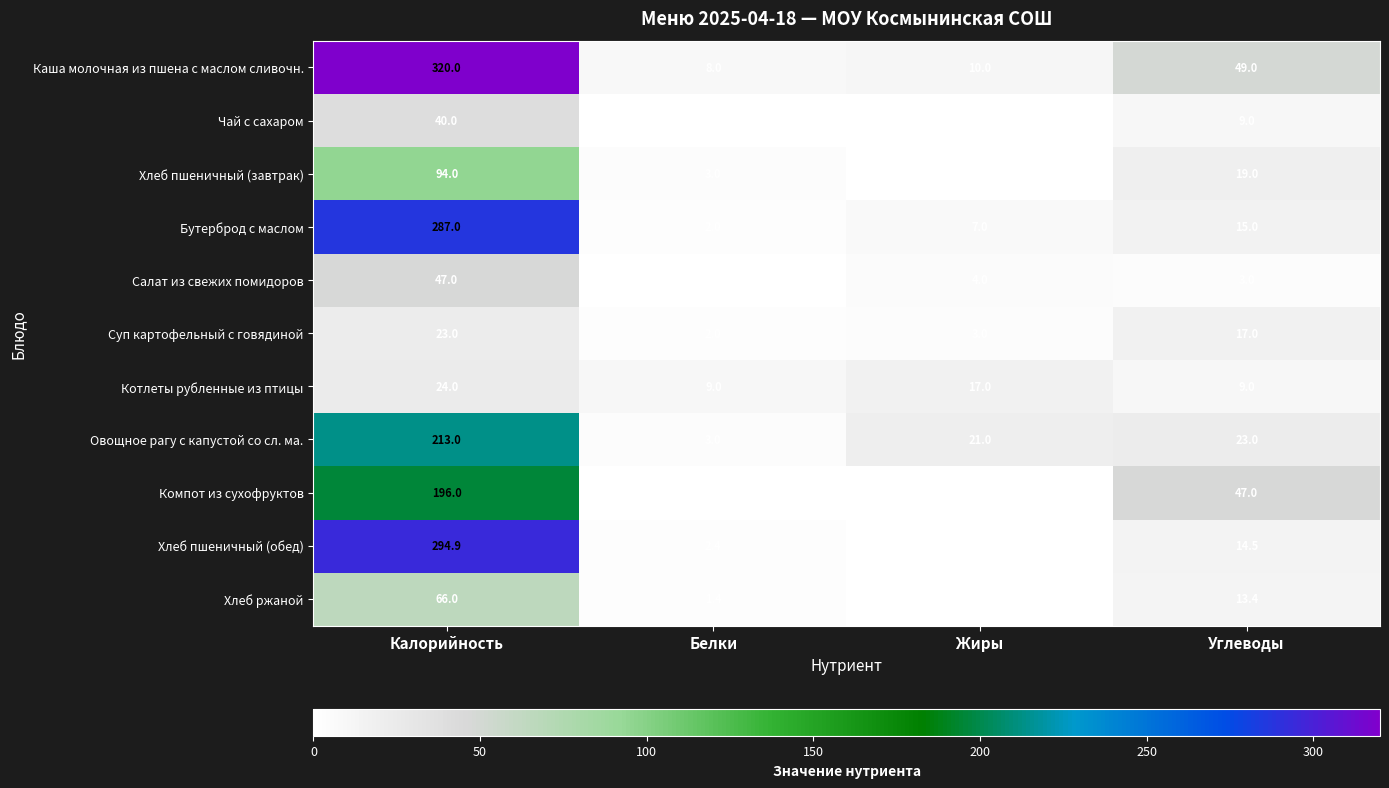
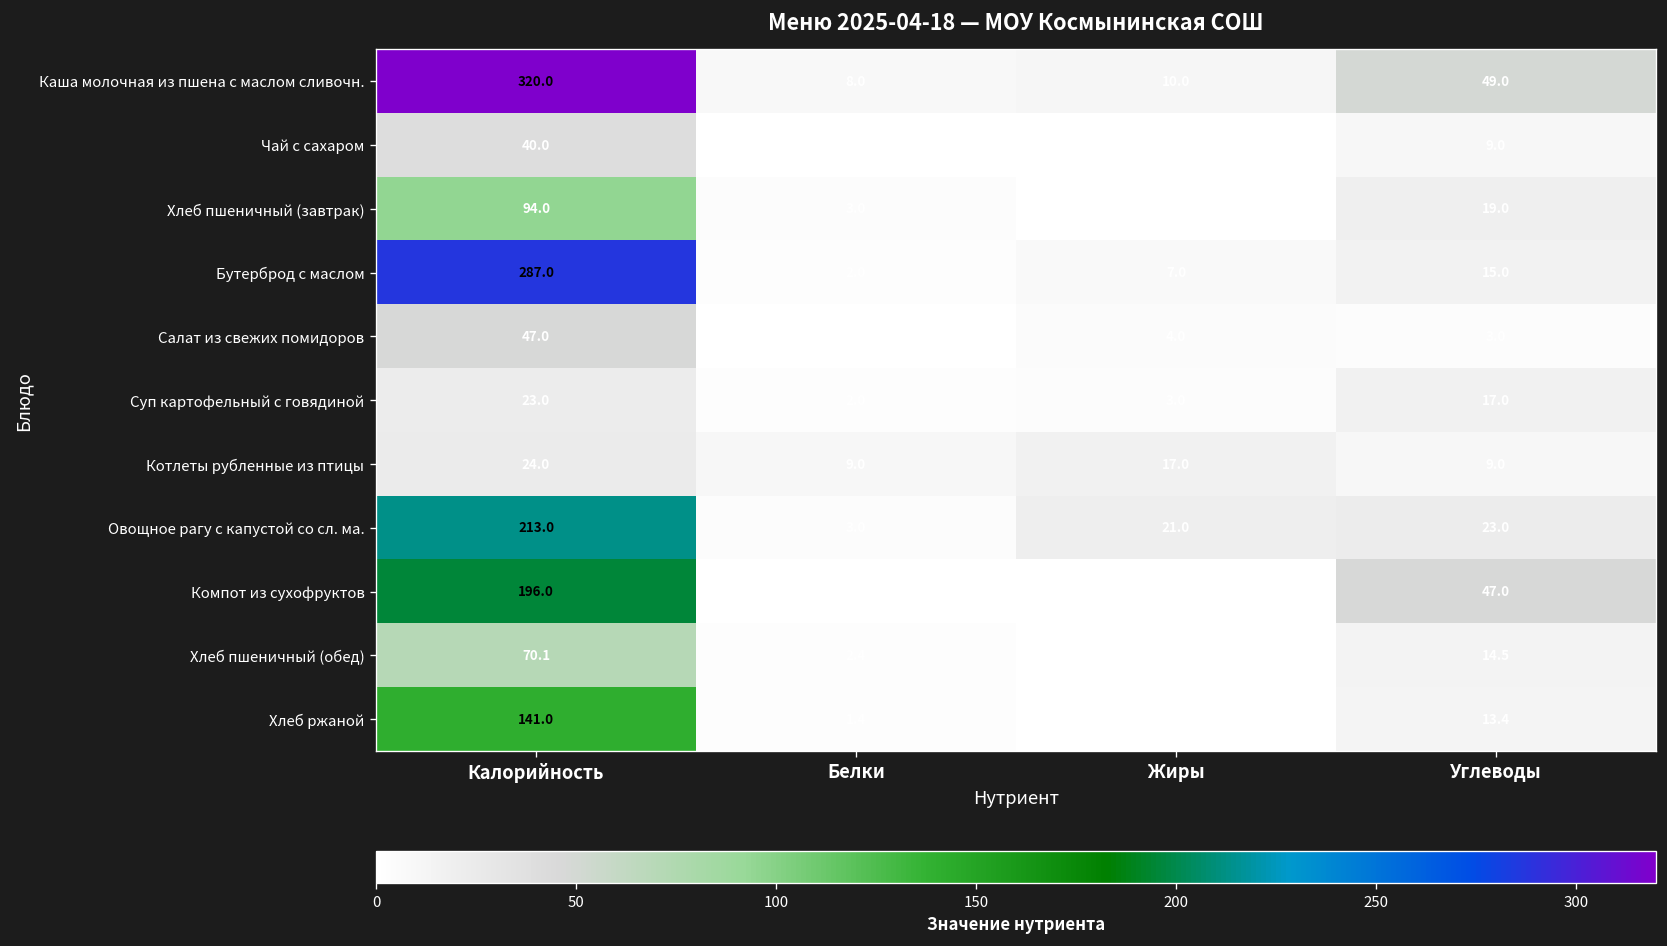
Хлеб пшеничный (обед), Калорийность: 294.9 -> 70.1
Хлеб ржаной, Калорийность: 66.0 -> 141.0
